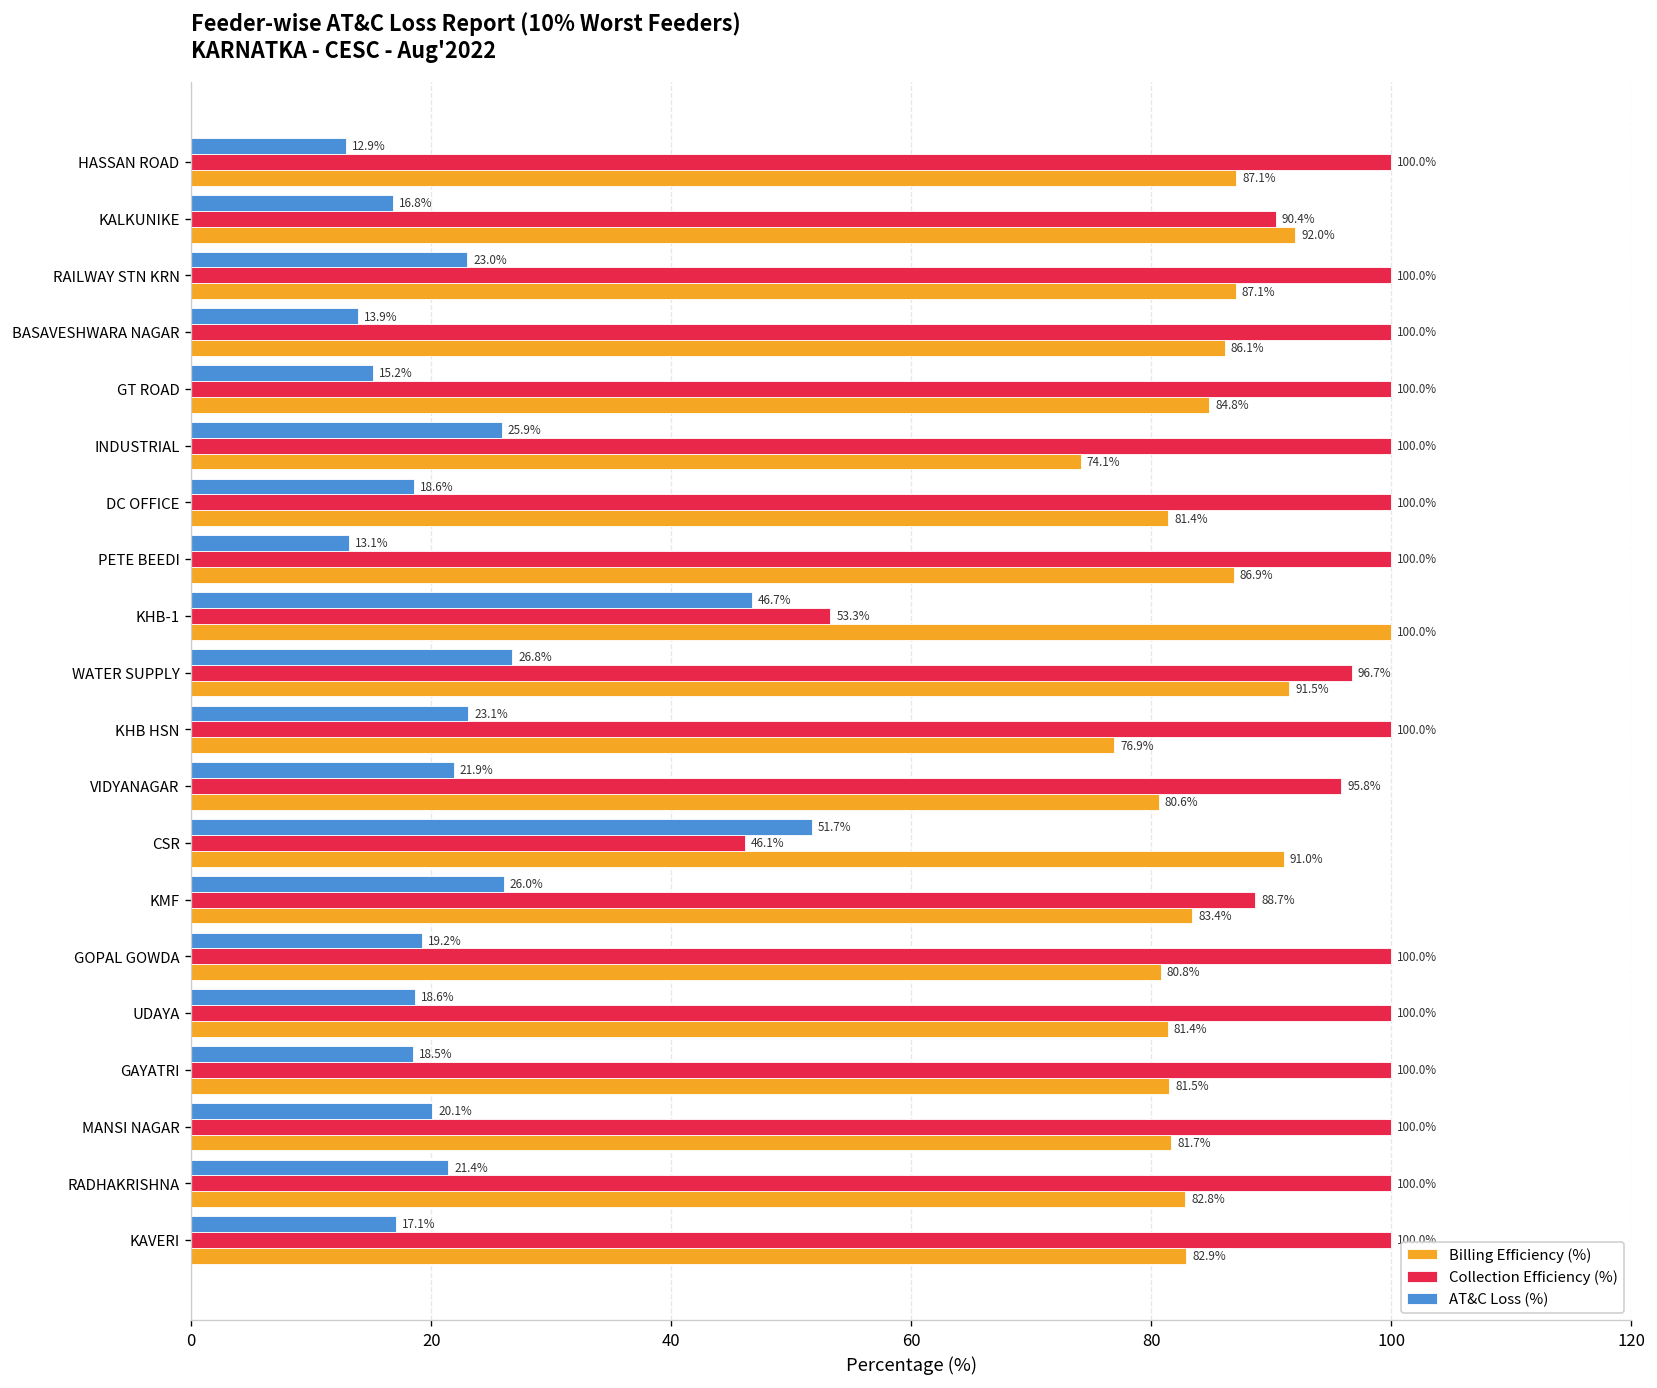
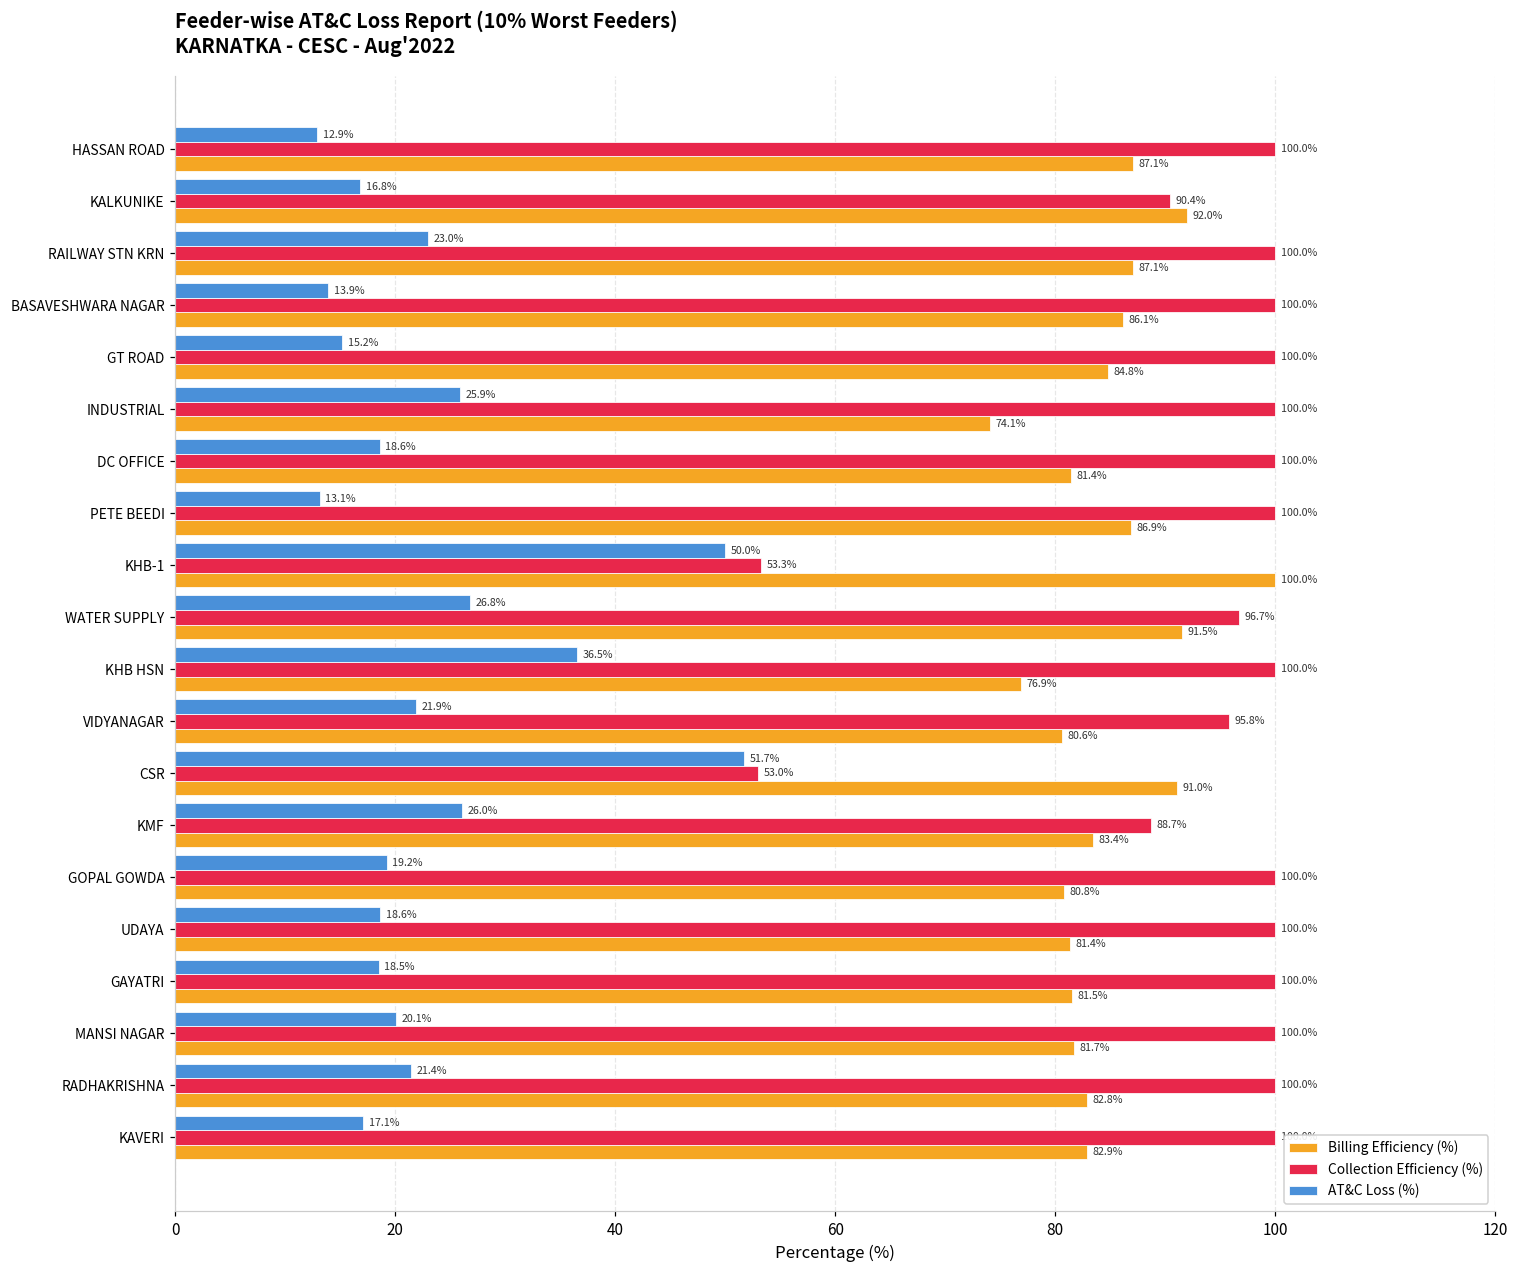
AT&C Loss (%), KHB-1: 46.7% -> 50.0%
AT&C Loss (%), KHB HSN: 23.1% -> 36.5%
Collection Efficiency (%), CSR: 46.1% -> 53.0%
